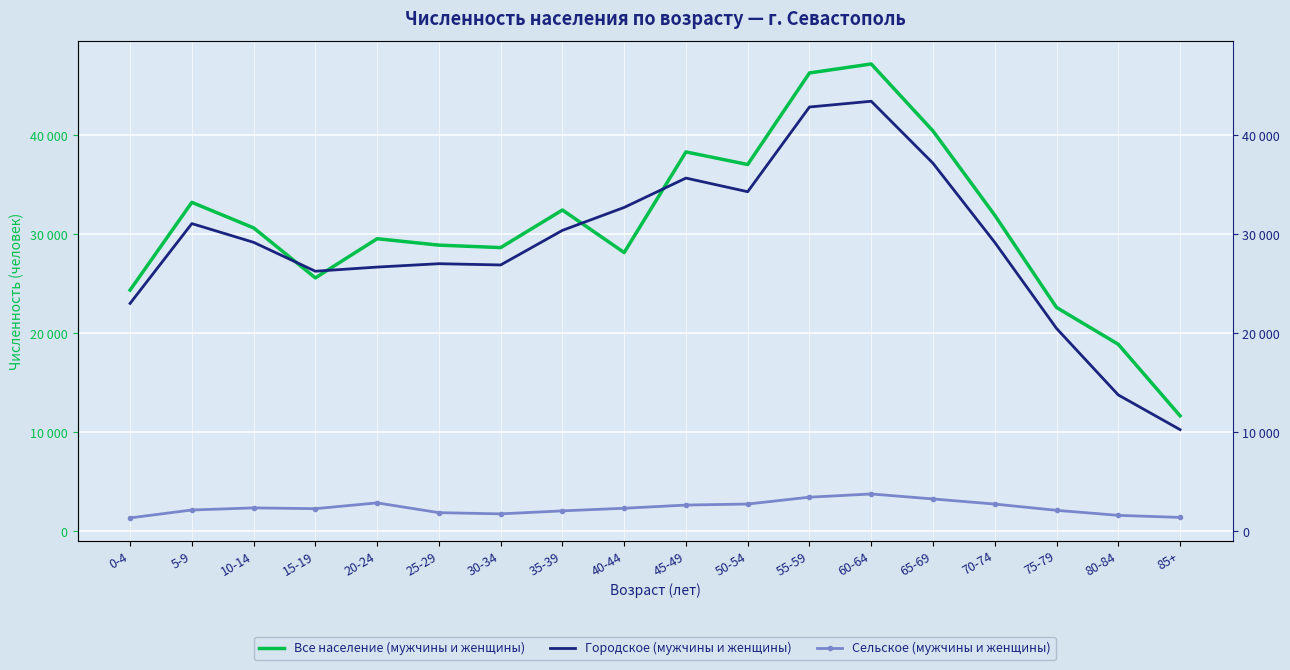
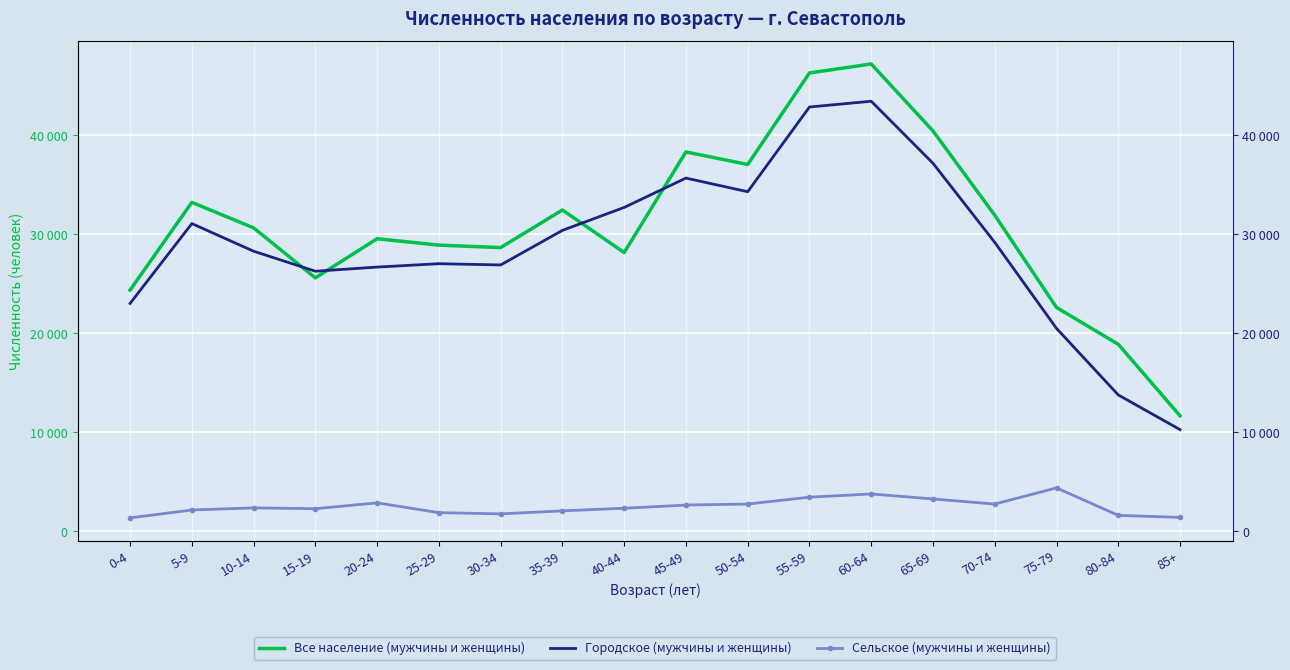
Городское (мужчины и женщины), 10-14: 29000 -> 28000
Сельское (мужчины и женщины), 75-79: 2000 -> 4000
